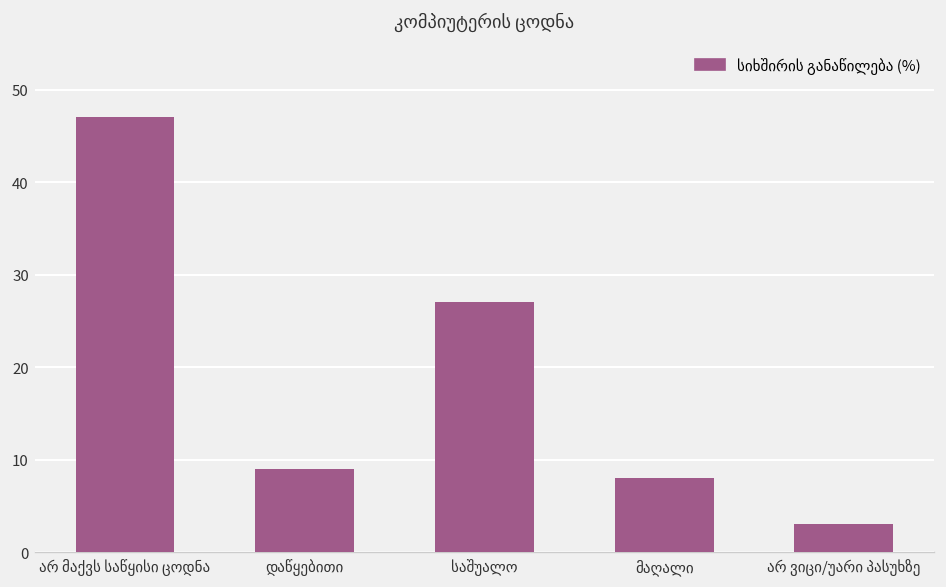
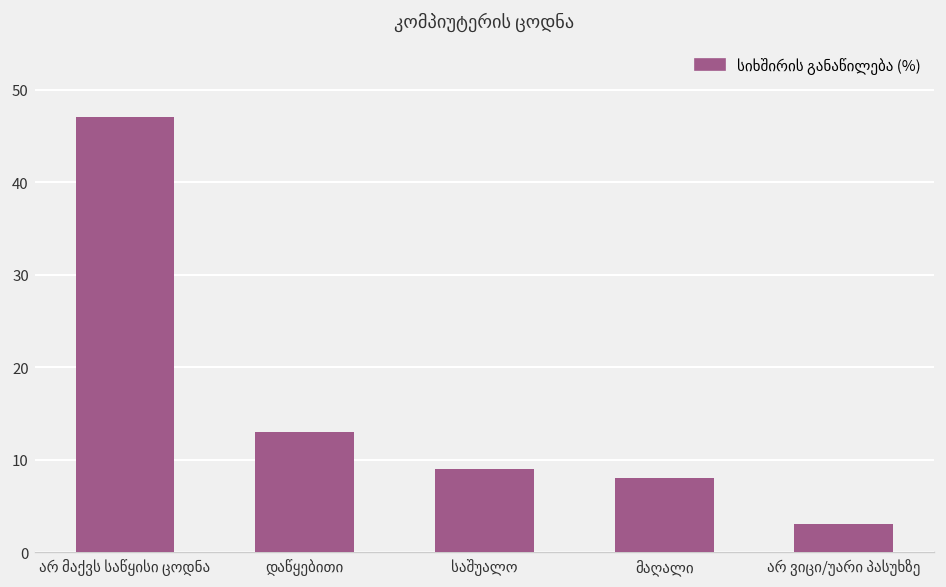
დაწყებითი: 9 -> 13
საშუალო: 27 -> 9
